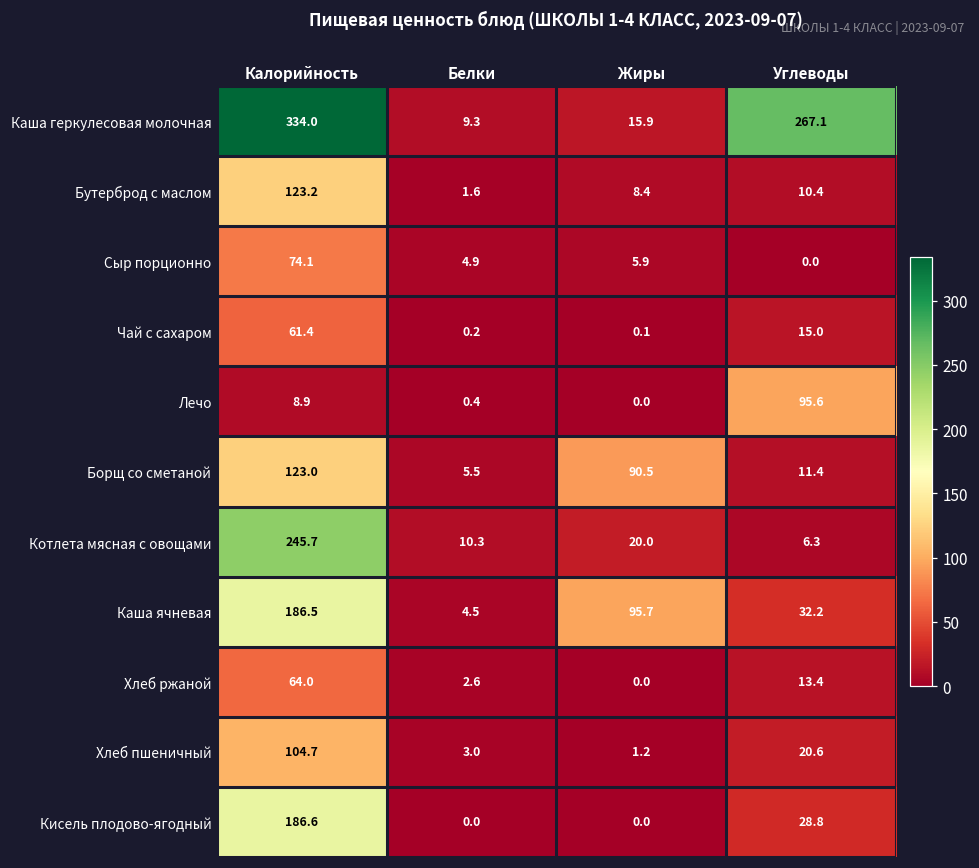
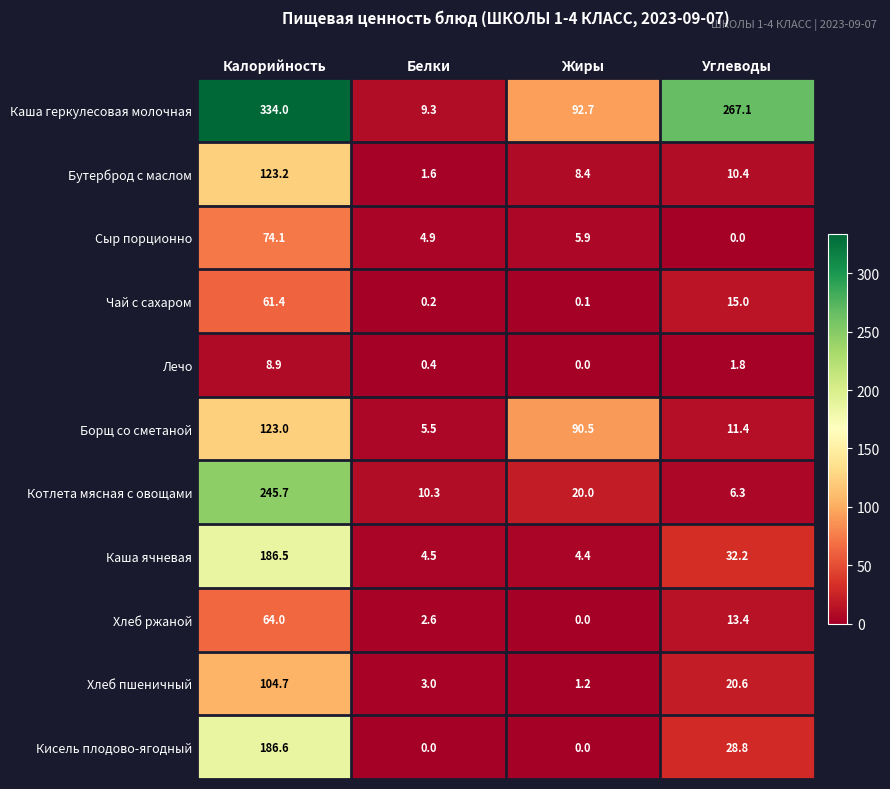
Каша геркулесовая молочная, Жиры: 15.9 -> 92.7
Лечо, Углеводы: 95.6 -> 1.8
Каша ячневая, Жиры: 95.7 -> 4.4
